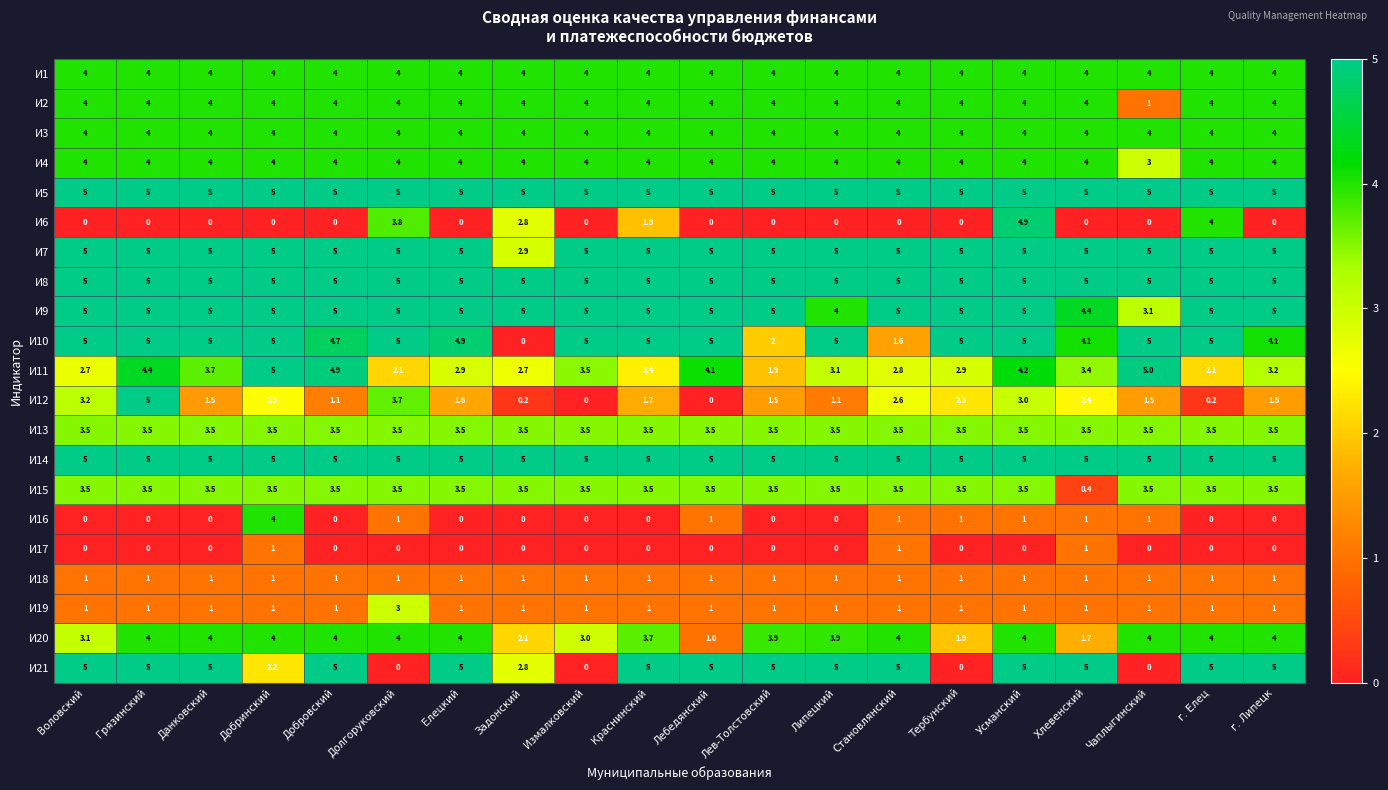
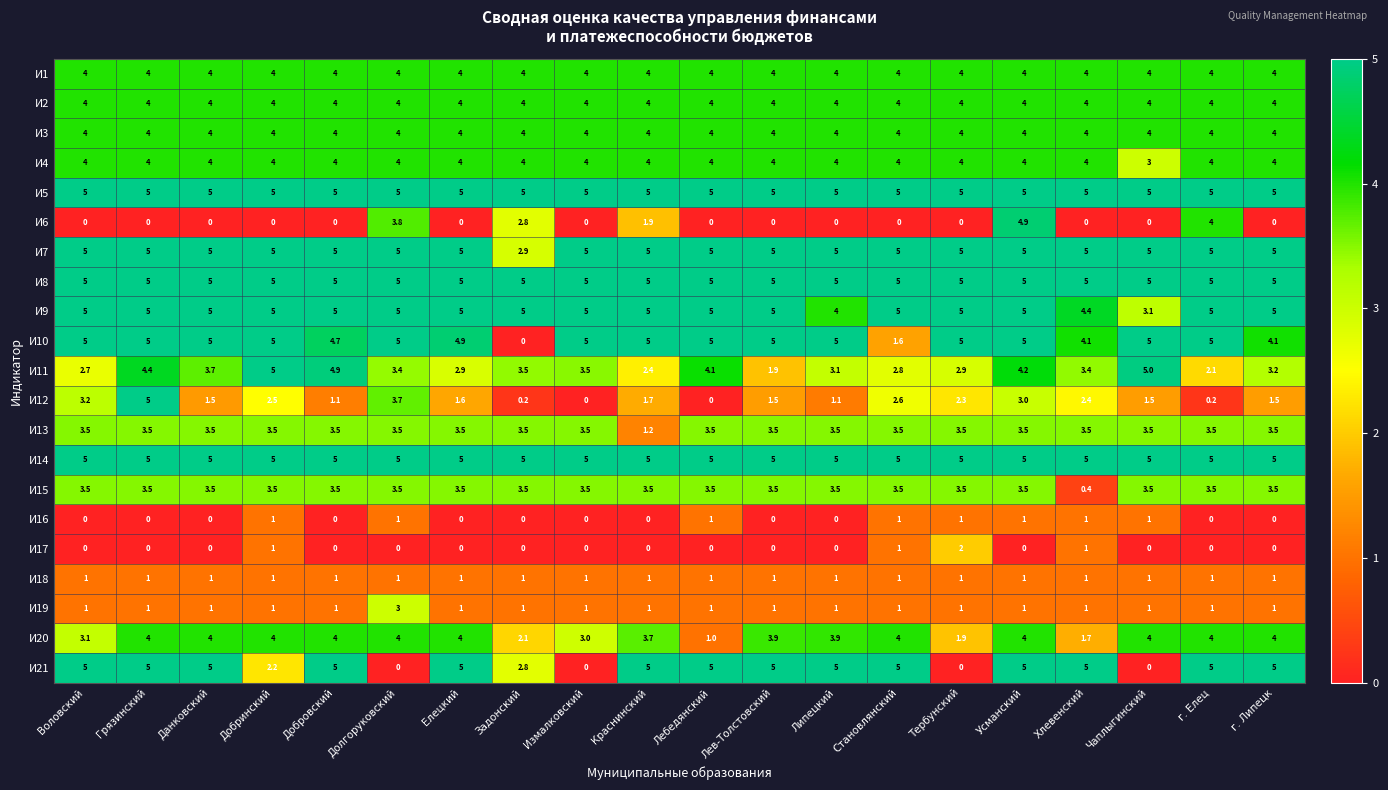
И2, Чаплыгинский: 1 -> 4
И10, Лев-Толстовский: 2 -> 5
И11, Долгоруковский: 2.1 -> 3.4
И11, Задонский: 2.7 -> 3.5
И13, Краснинский: 3.5 -> 1.2
И16, Добринский: 4 -> 1
И17, Тербунский: 0 -> 2
